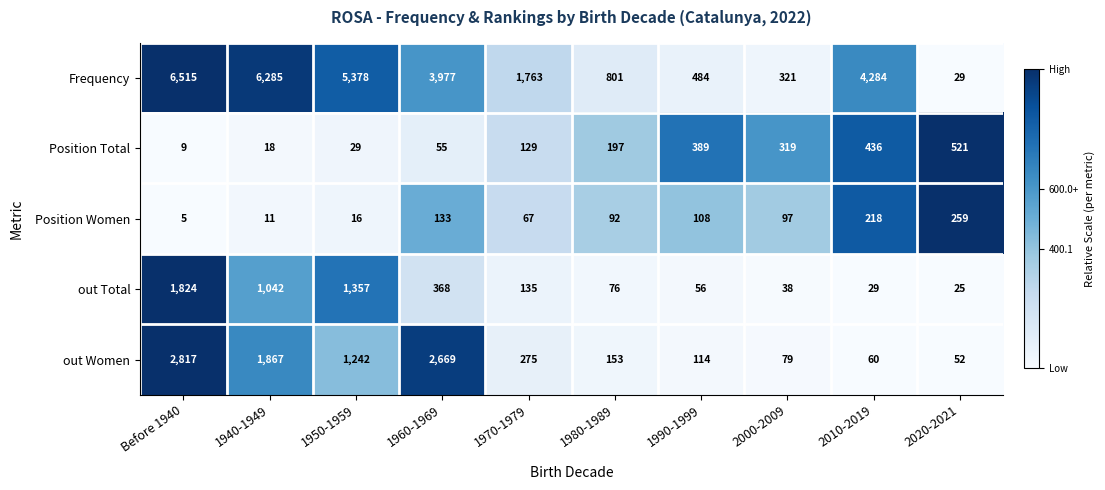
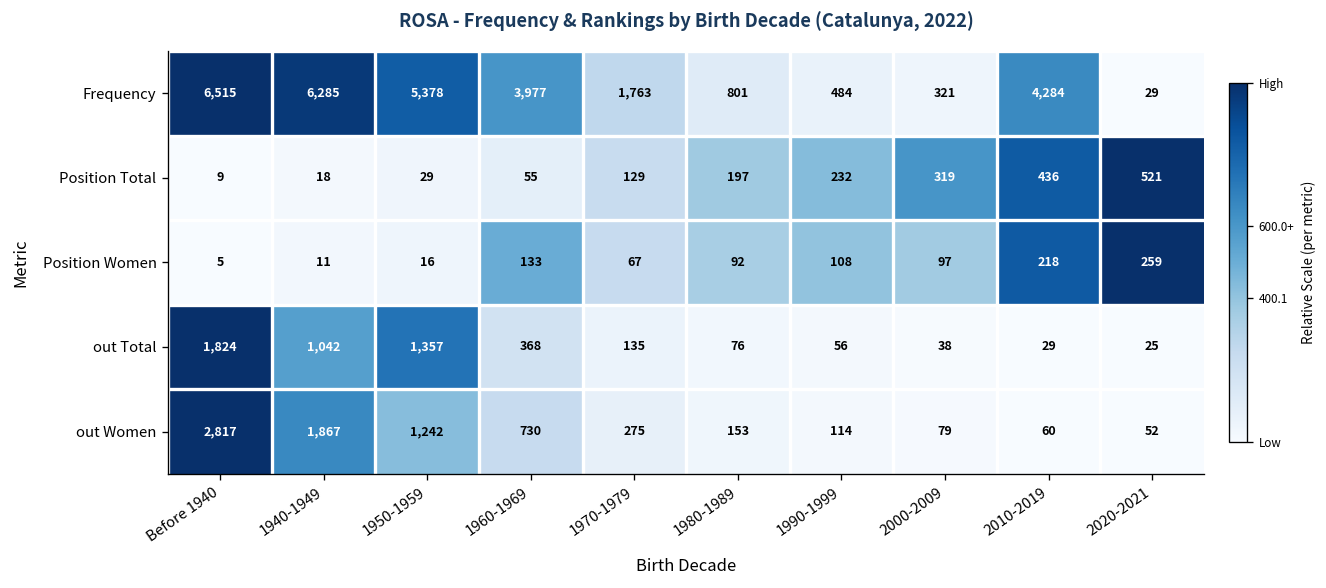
Position Total, 1990-1999: 389 -> 232
out Women, 1960-1969: 2,669 -> 730
